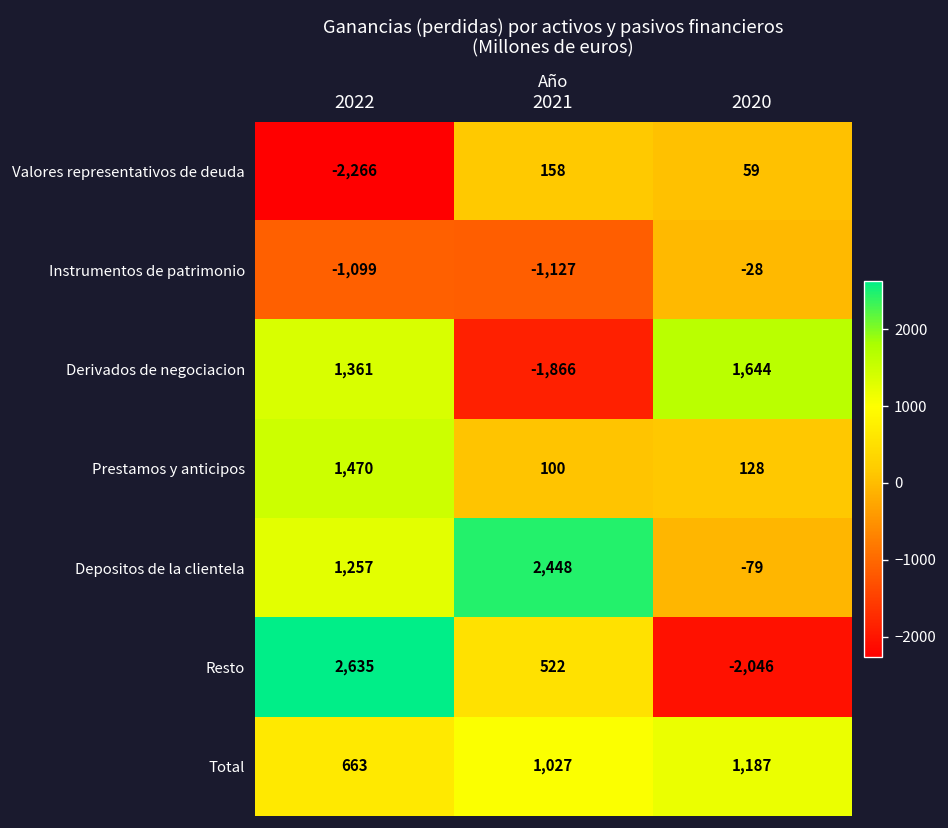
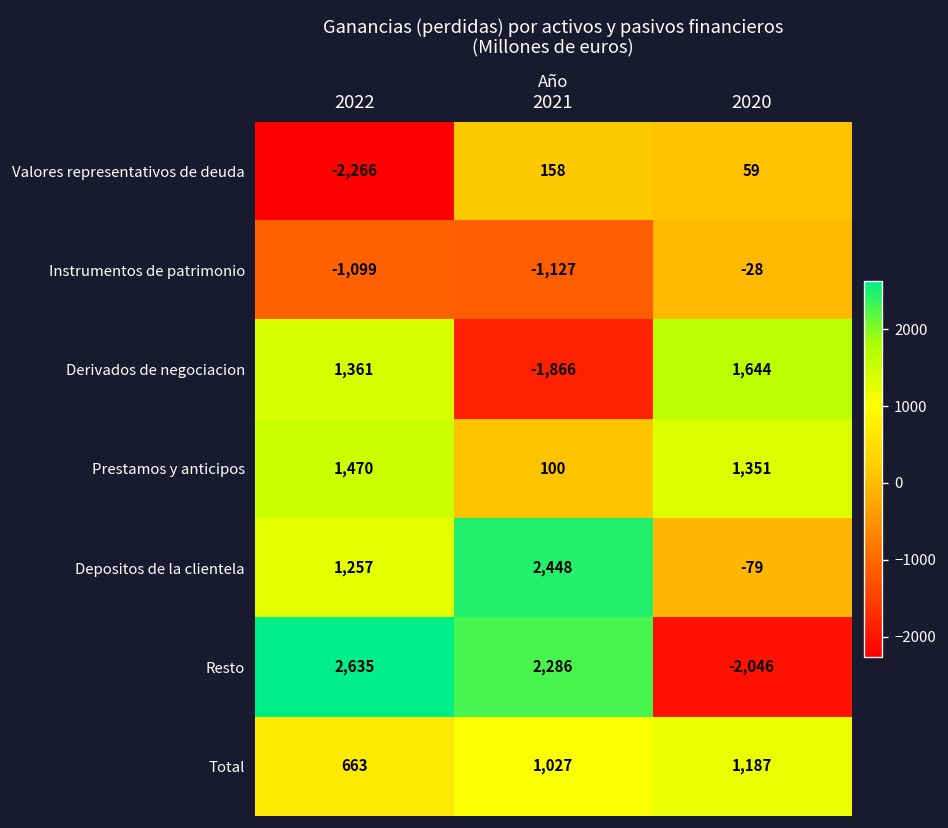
Prestamos y anticipos, 2020: 128 -> 1,351
Resto, 2021: 522 -> 2,286
